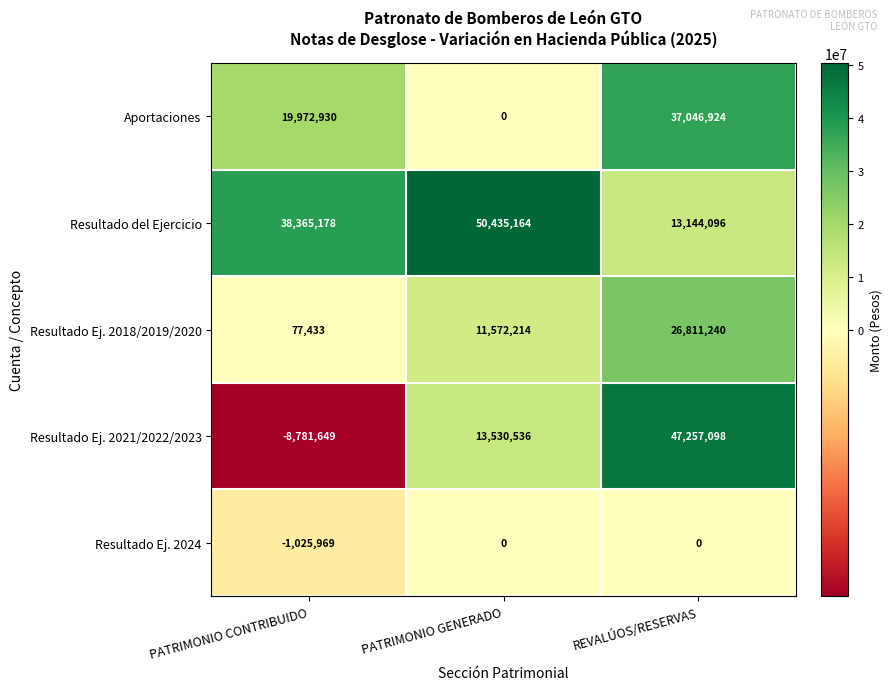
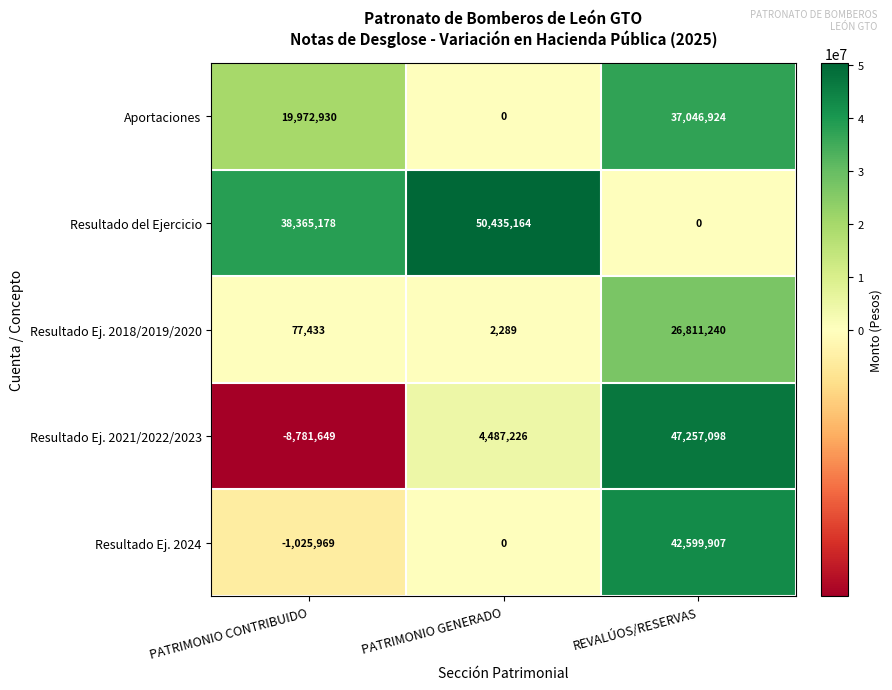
Resultado del Ejercicio, REVALÚOS/RESERVAS: 13,144,096 -> 0
Resultado Ej. 2018/2019/2020, PATRIMONIO GENERADO: 11,572,214 -> 2,289
Resultado Ej. 2021/2022/2023, PATRIMONIO GENERADO: 13,530,536 -> 4,487,226
Resultado Ej. 2024, REVALÚOS/RESERVAS: 0 -> 42,599,907
